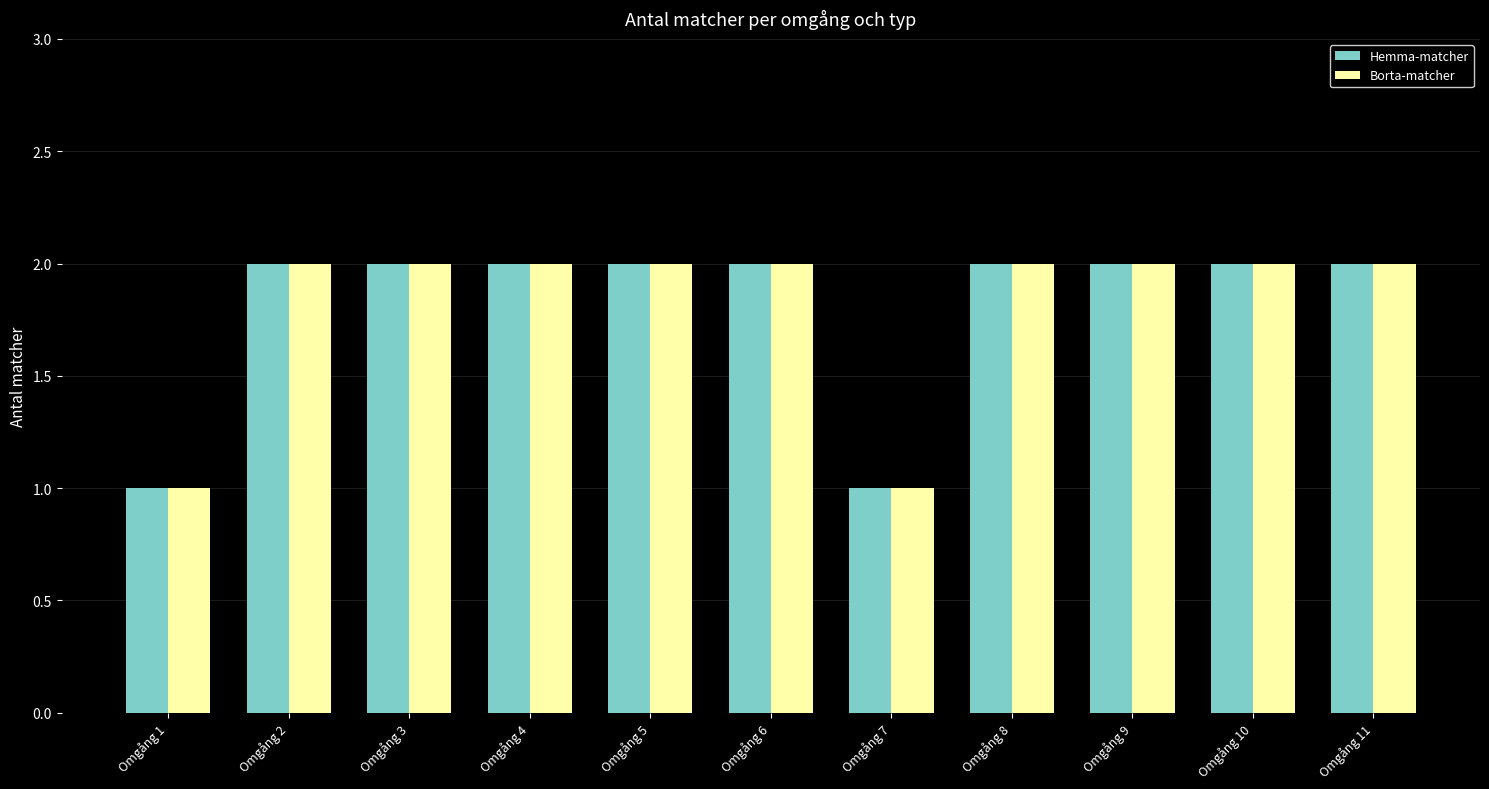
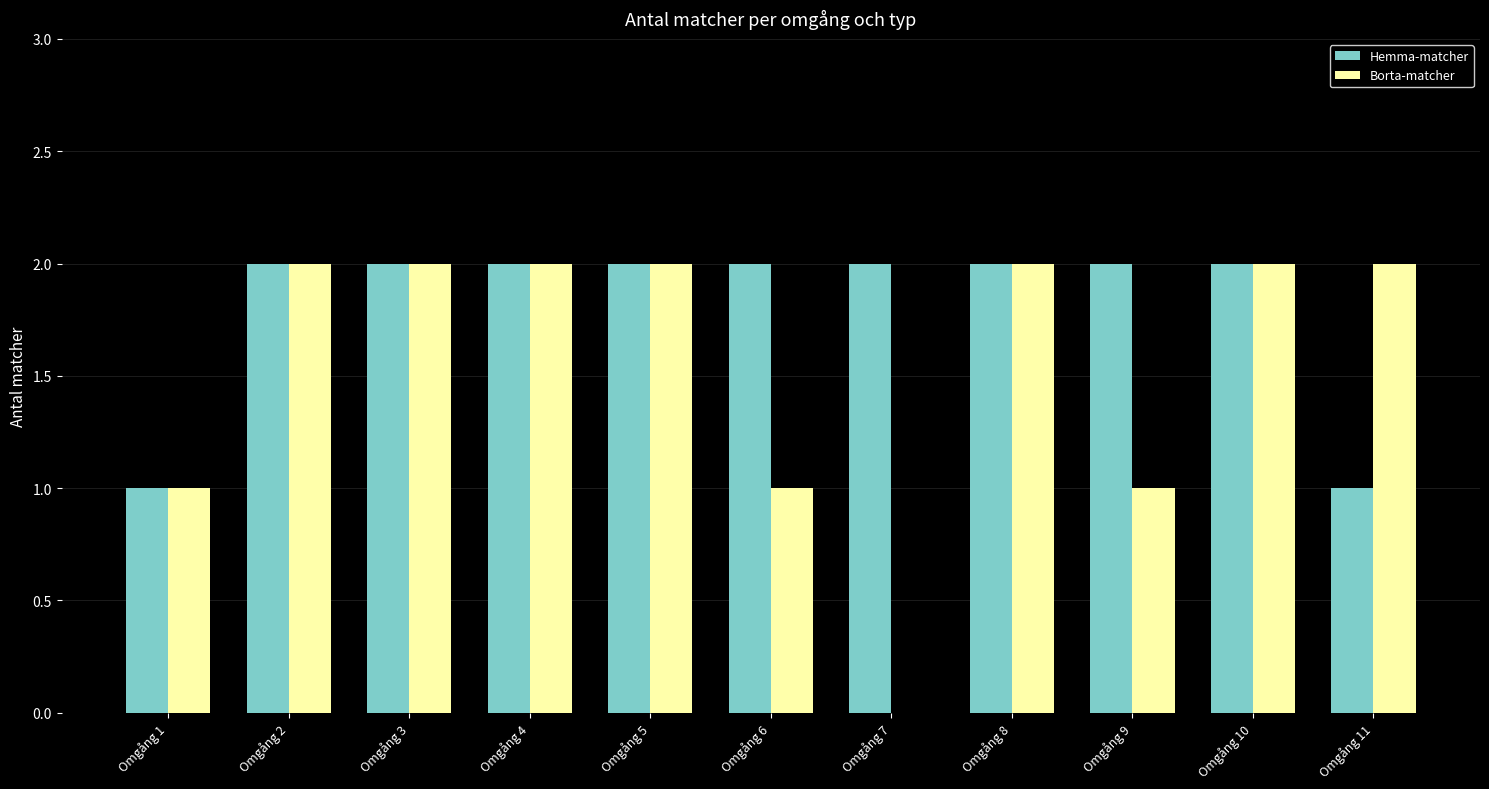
Borta-matcher, Omgång 6: 2 -> 1
Hemma-matcher, Omgång 7: 1 -> 2
Borta-matcher, Omgång 7: 1 -> 0
Borta-matcher, Omgång 9: 2 -> 1
Hemma-matcher, Omgång 11: 2 -> 1
